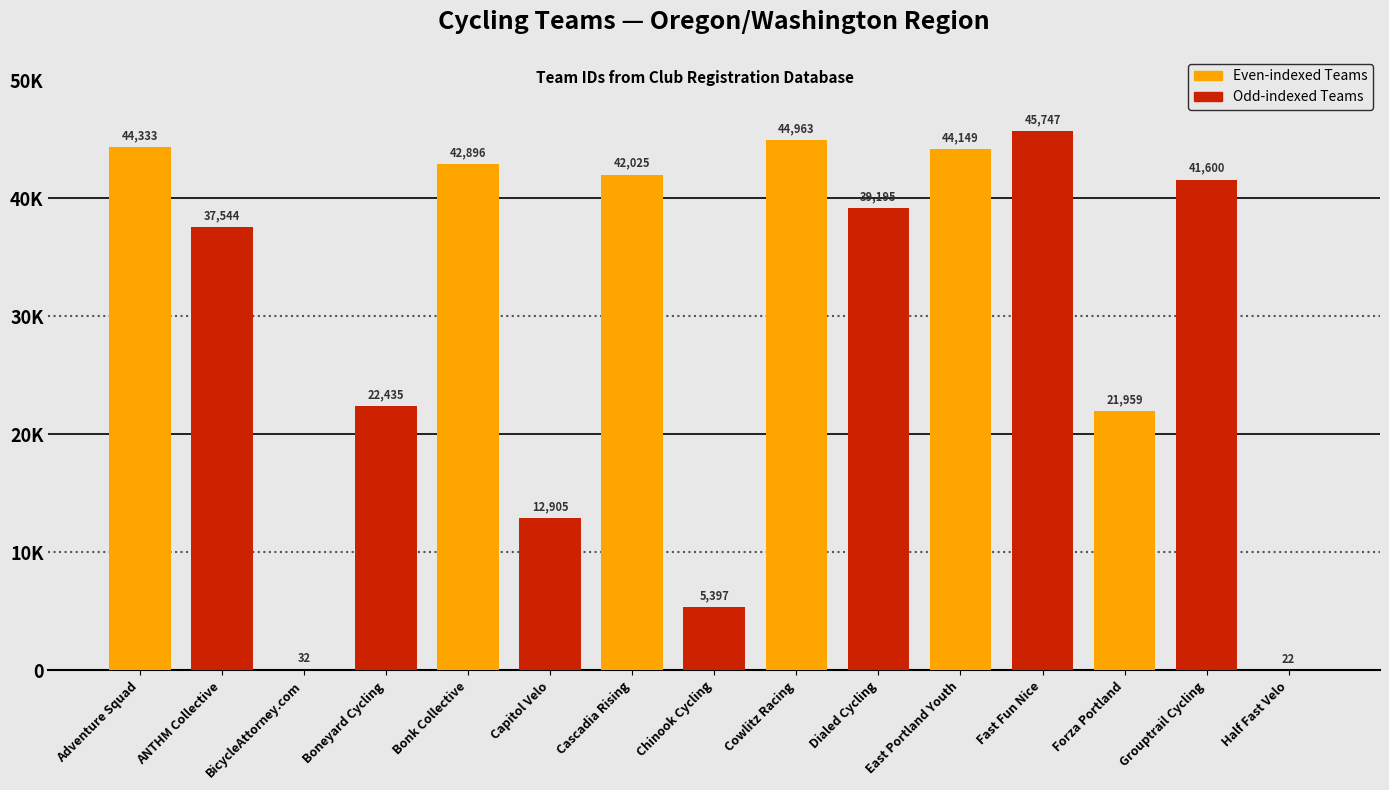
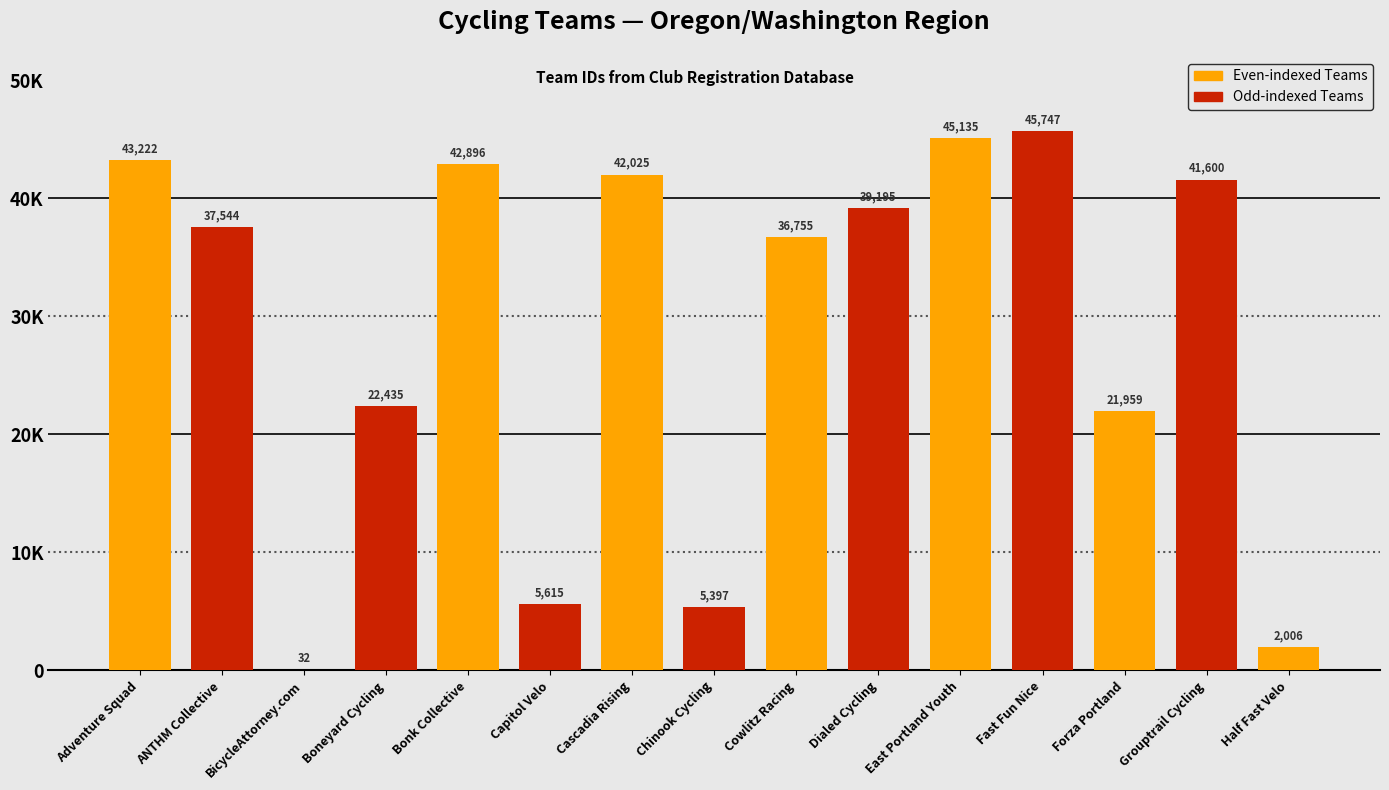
Adventure Squad: 44,333 -> 43,222
Capitol Velo: 12,905 -> 5,615
Cowlitz Racing: 44,963 -> 36,755
East Portland Youth: 44,149 -> 45,135
Half Fast Velo: 22 -> 2,006
